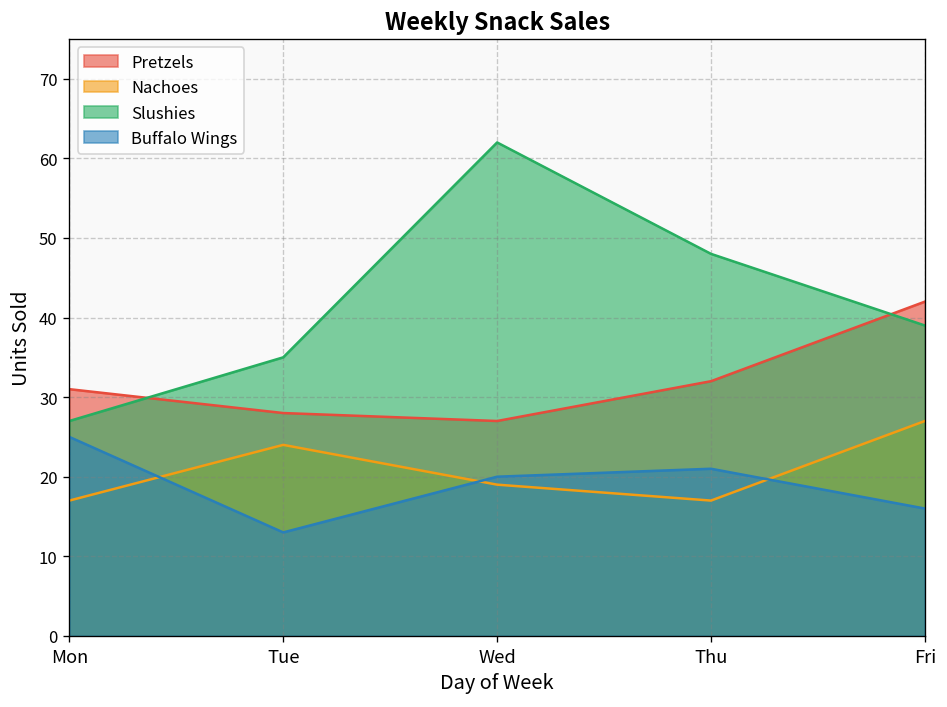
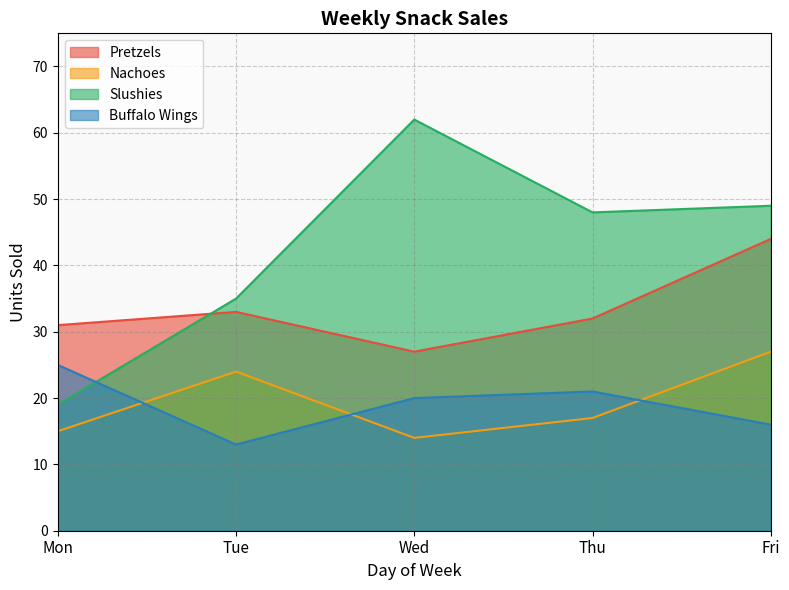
Nachoes, Mon: 17 -> 15
Slushies, Mon: 27 -> 19
Pretzels, Tue: 28 -> 33
Nachoes, Wed: 19 -> 14
Pretzels, Fri: 42 -> 44
Slushies, Fri: 39 -> 49
